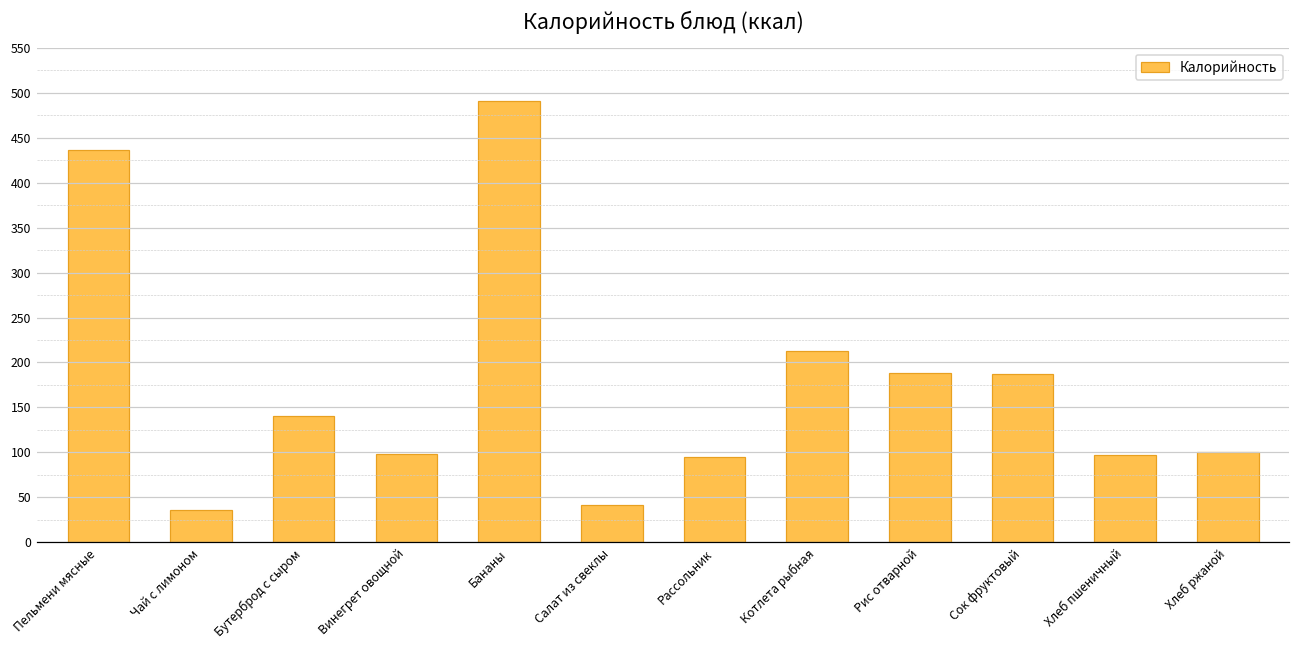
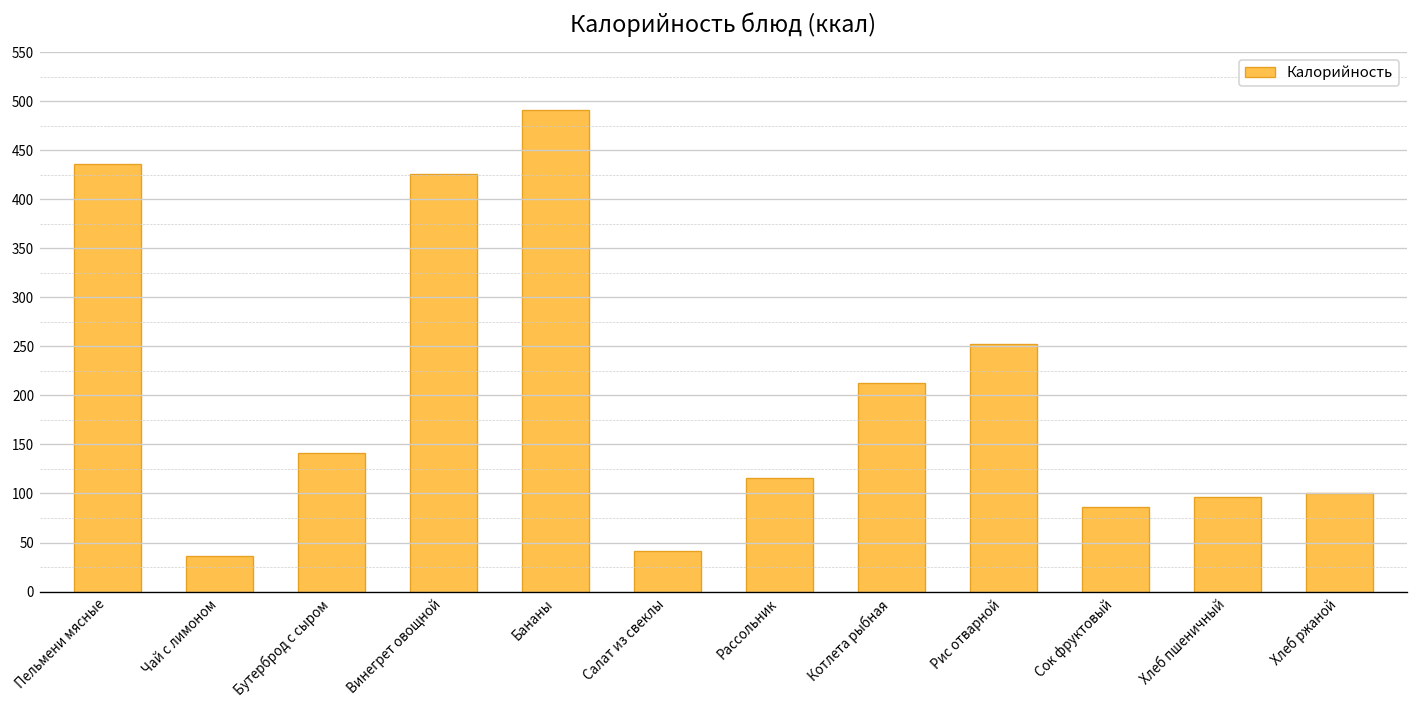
Винегрет овощной: 100 -> 430
Рассольник: 90 -> 120
Рис отварной: 190 -> 250
Сок фруктовый: 190 -> 90
